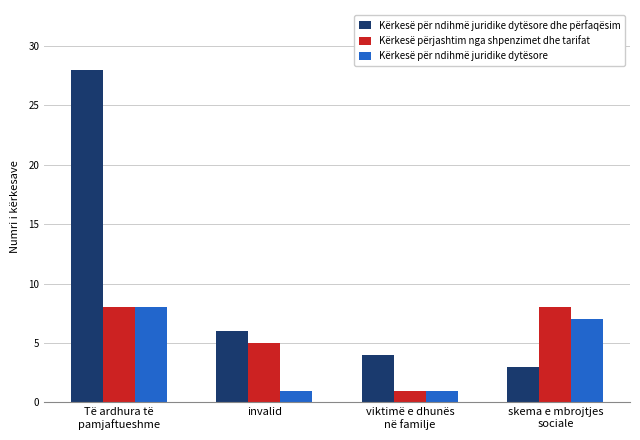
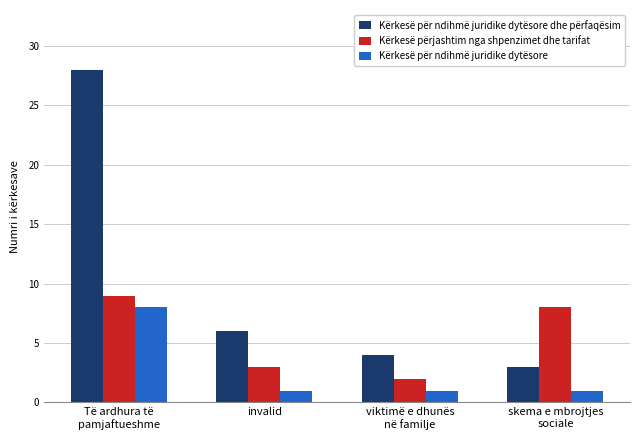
Kërkesë përjashtim nga shpenzimet dhe tarifat, Të ardhura të pamjaftueshme: 8 -> 9
Kërkesë përjashtim nga shpenzimet dhe tarifat, invalid: 5 -> 3
Kërkesë përjashtim nga shpenzimet dhe tarifat, viktimë e dhunës në familje: 1 -> 2
Kërkesë për ndihmë juridike dytësore, skema e mbrojtjes sociale: 7 -> 1
